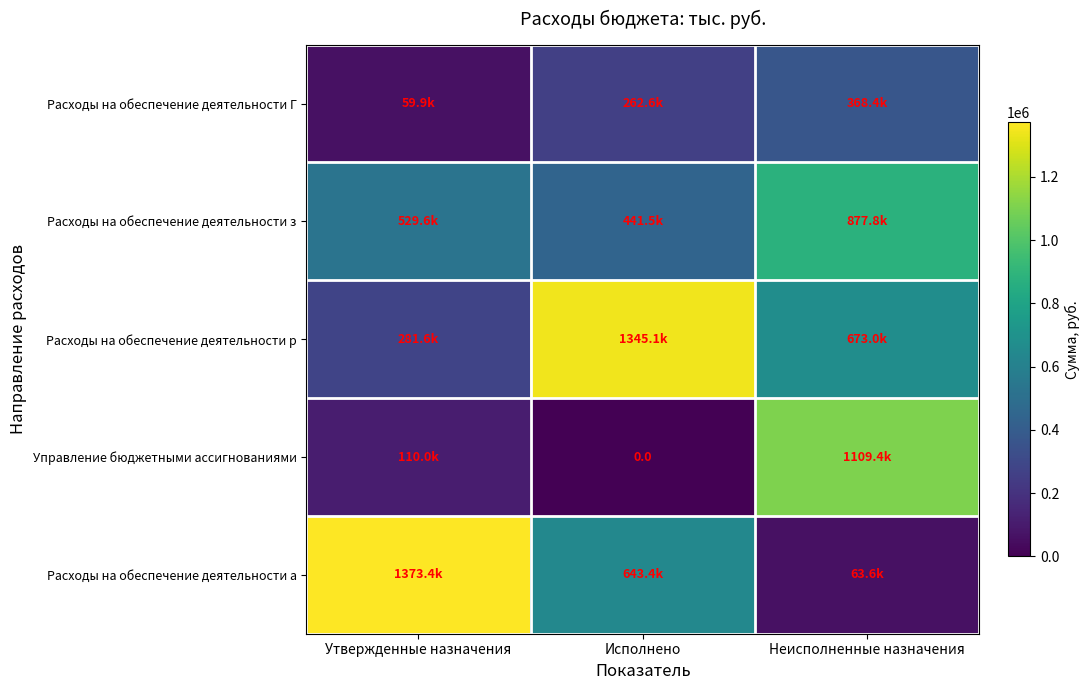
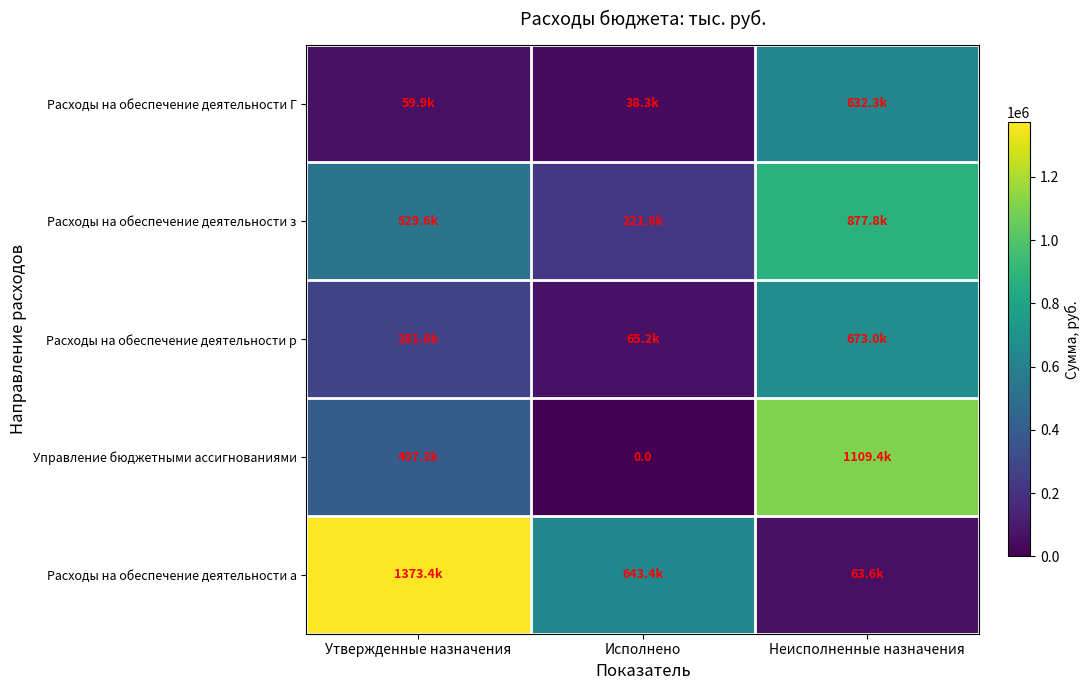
Расходы на обеспечение деятельности Г, Исполнено: 262.6k -> 38.3k
Расходы на обеспечение деятельности Г, Неисполненные назначения: 368.4k -> 632.3k
Расходы на обеспечение деятельности з, Исполнено: 441.5k -> 221.8k
Расходы на обеспечение деятельности р, Исполнено: 1345.1k -> 65.2k
Управление бюджетными ассигнованиями, Утвержденные назначения: 110.0k -> 407.3k
